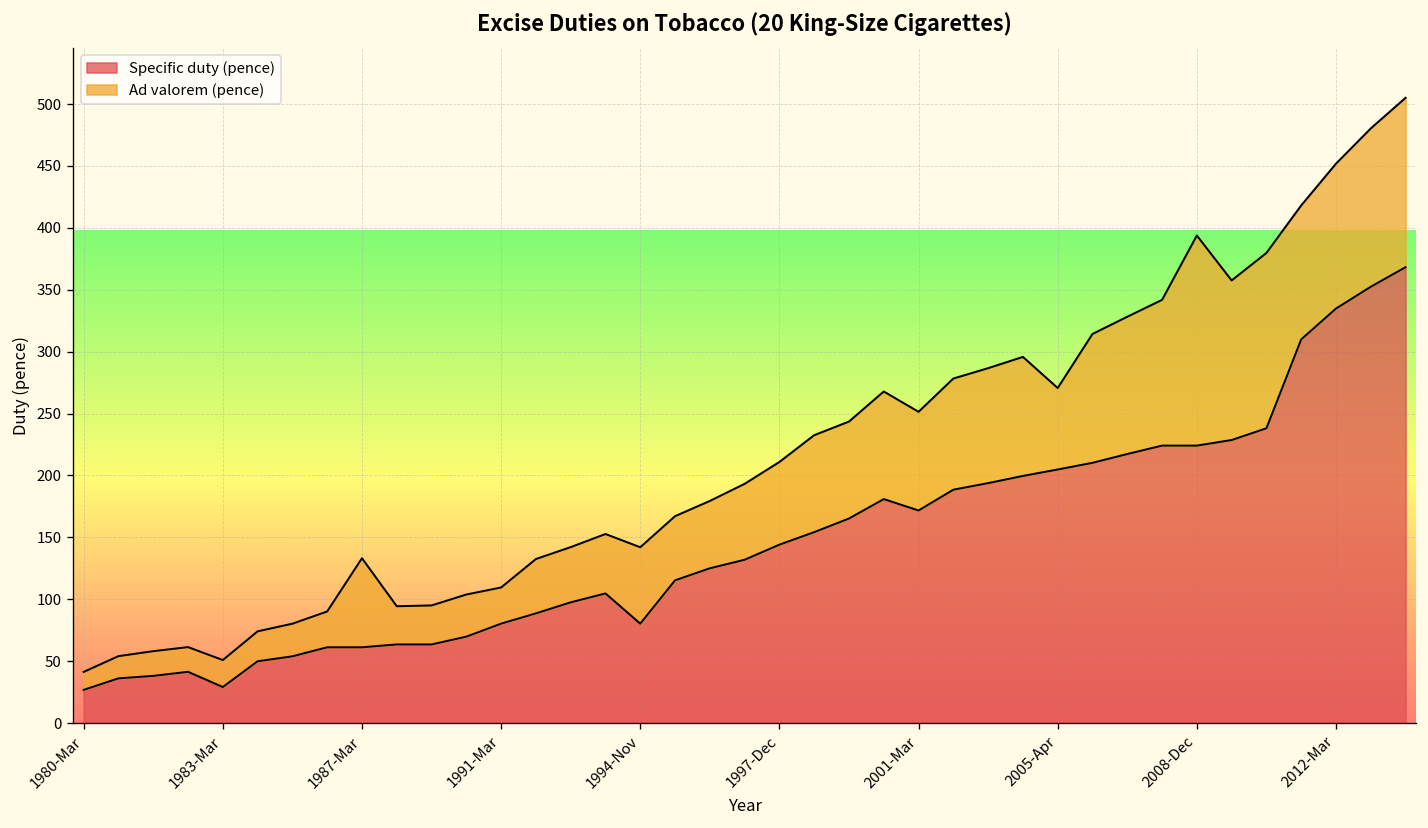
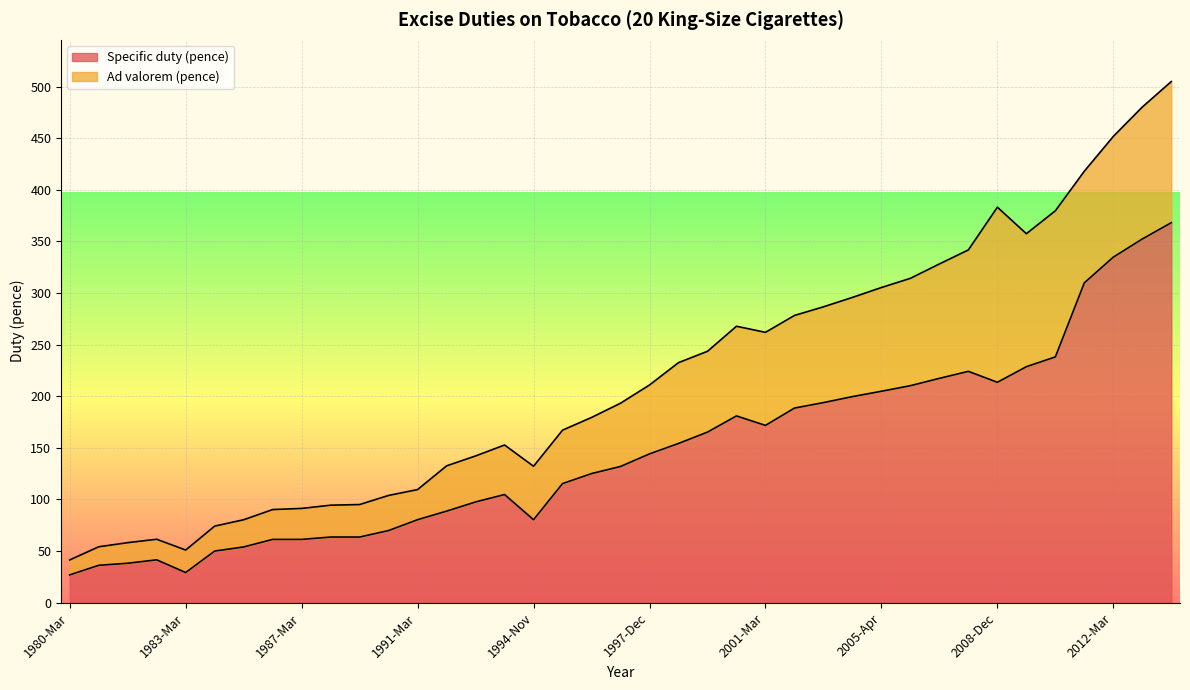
Ad valorem (pence), 1987-Mar: 72 -> 30
Ad valorem (pence), 1994-Nov: 62 -> 52
Ad valorem (pence), 2001-Mar: 80 -> 90
Ad valorem (pence), 2005-Apr: 66 -> 101
Specific duty (pence), 2008-Dec: 224 -> 214
